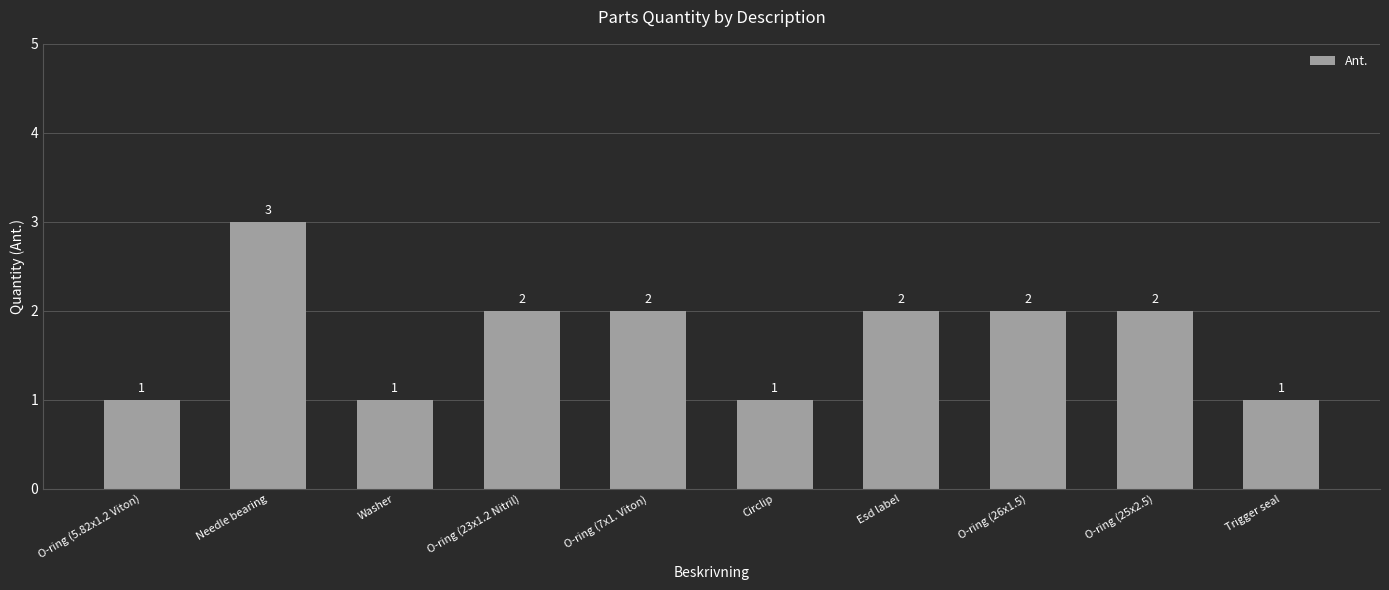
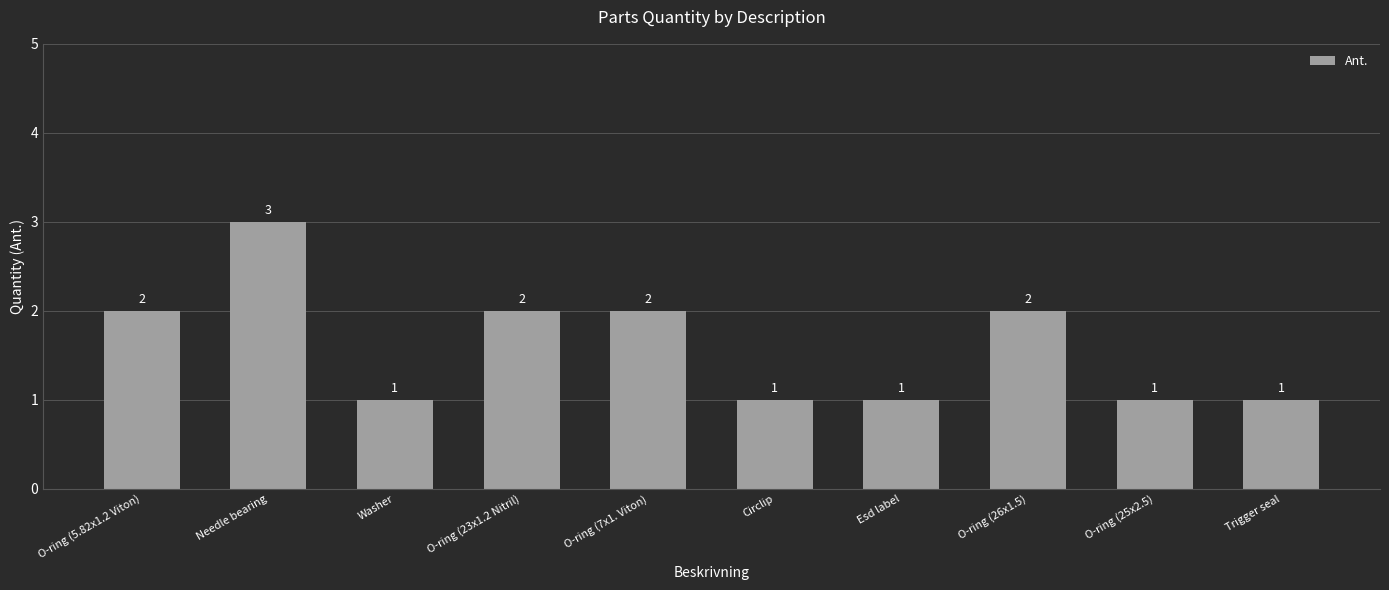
O-ring (5.82x1.2 Viton): 1 -> 2
Esd label: 2 -> 1
O-ring (25x2.5): 2 -> 1
